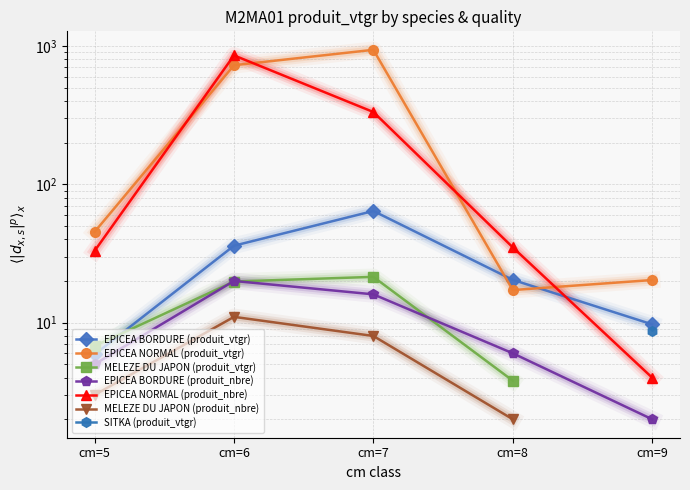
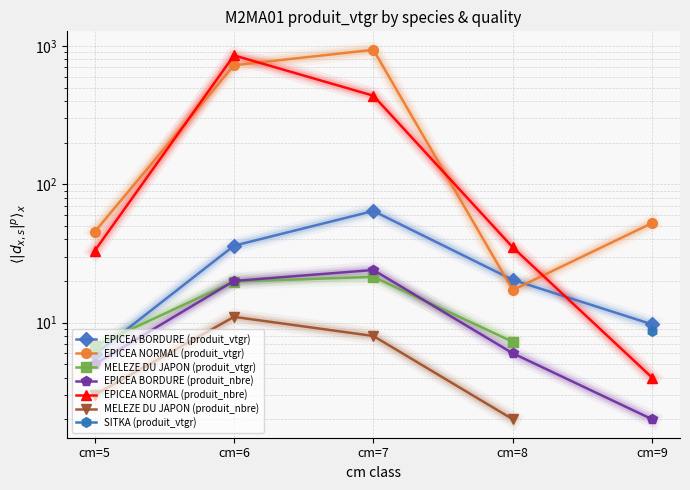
EPICEA BORDURE (produit_nbre), cm=7: 16 -> 24
EPICEA NORMAL (produit_nbre), cm=7: 330 -> 440
MELEZE DU JAPON (produit_vtgr), cm=8: 3.8 -> 7
EPICEA NORMAL (produit_vtgr), cm=9: 20 -> 52
